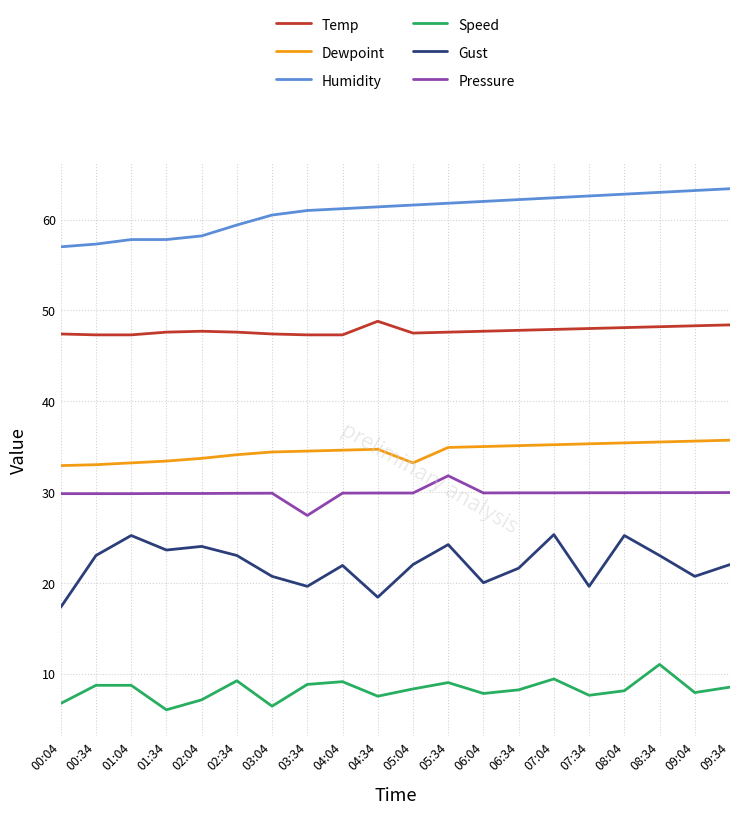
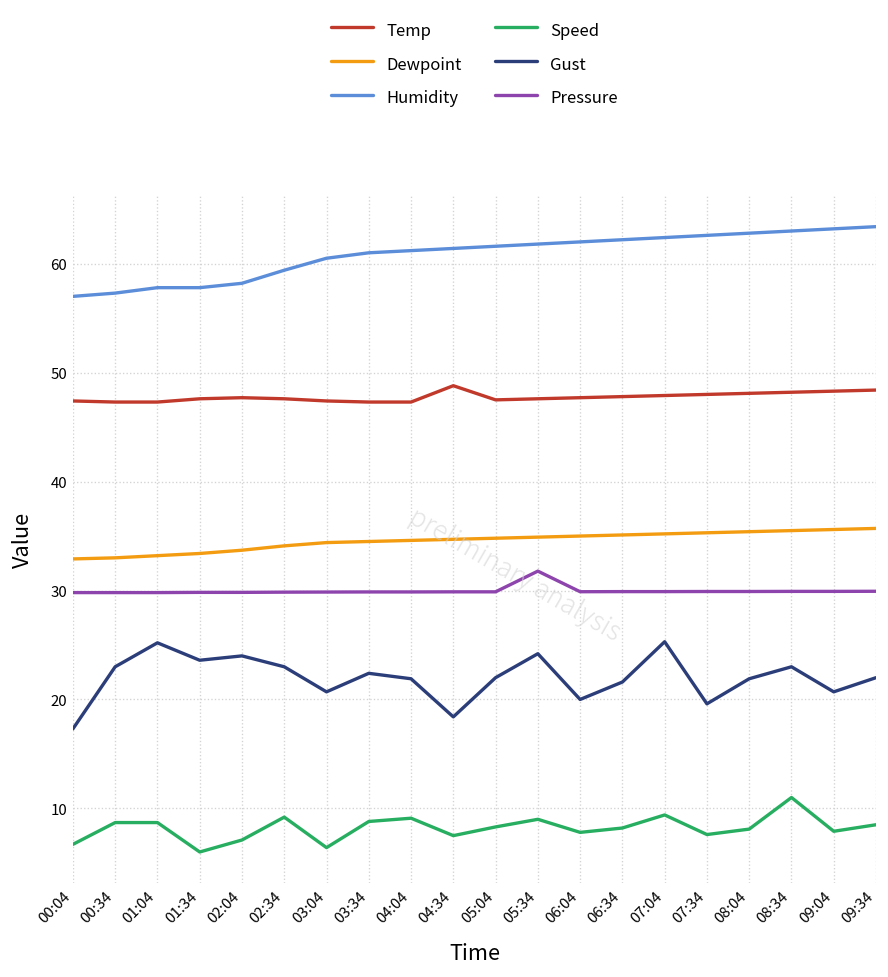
Gust, 03:34: 20 -> 22
Pressure, 03:34: 27 -> 30
Dewpoint, 05:04: 33 -> 35
Gust, 08:04: 25 -> 22
